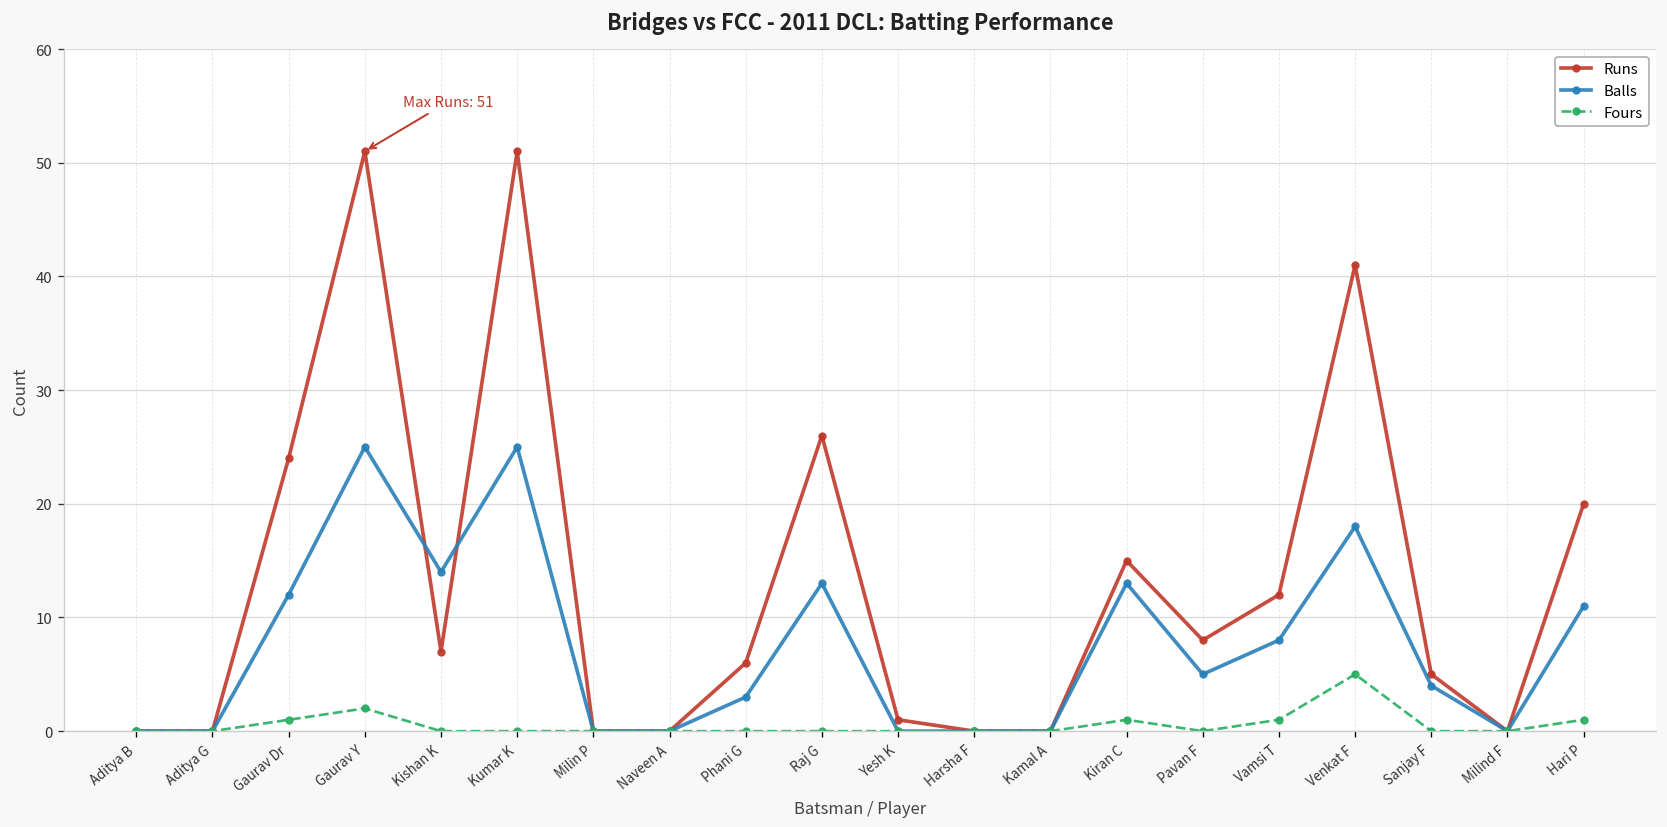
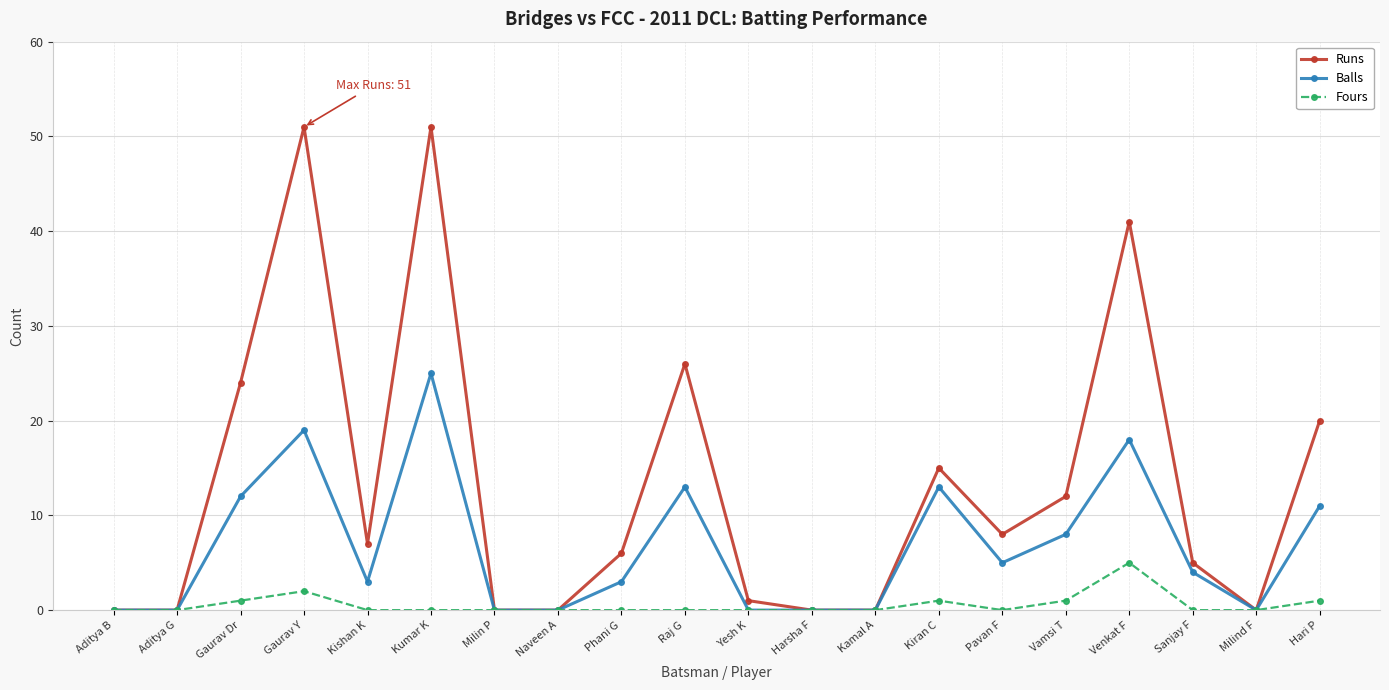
Balls, Gaurav Y: 25 -> 19
Balls, Kishan K: 14 -> 3
